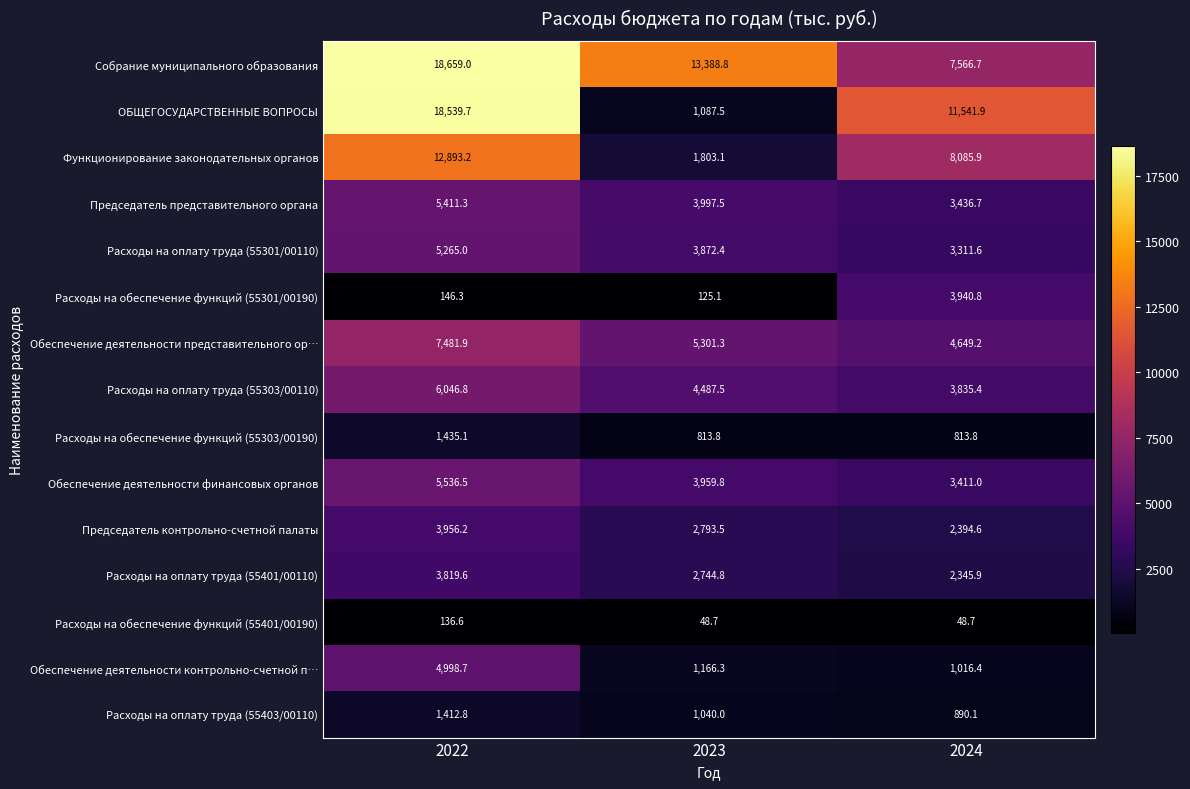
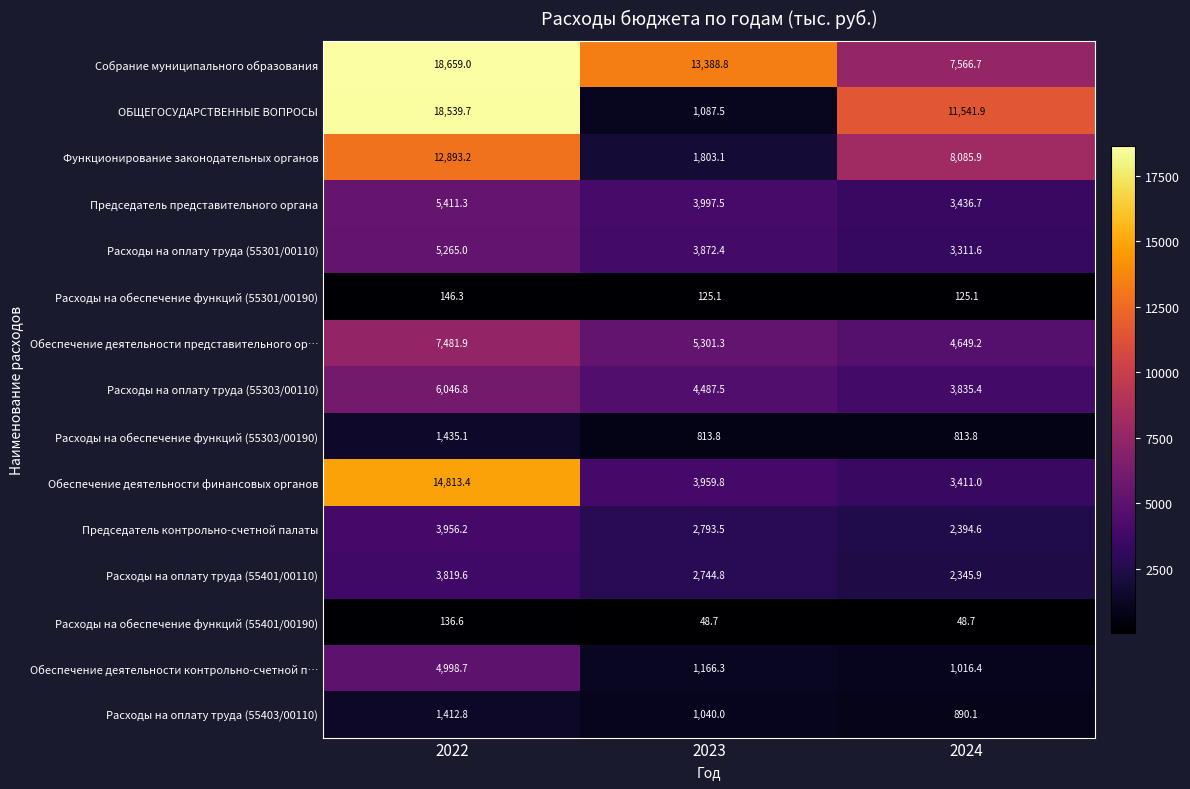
Расходы на обеспечение функций (55301/00190), 2024: 3,940.8 -> 125.1
Обеспечение деятельности финансовых органов, 2022: 5,536.5 -> 14,813.4
